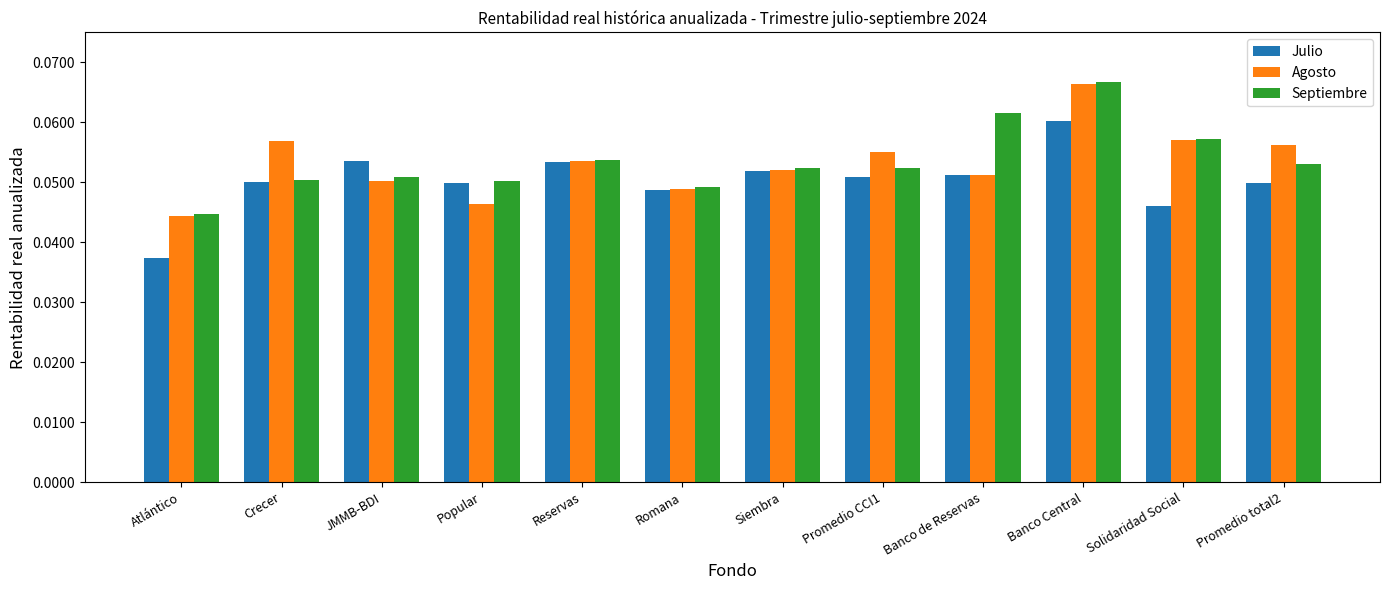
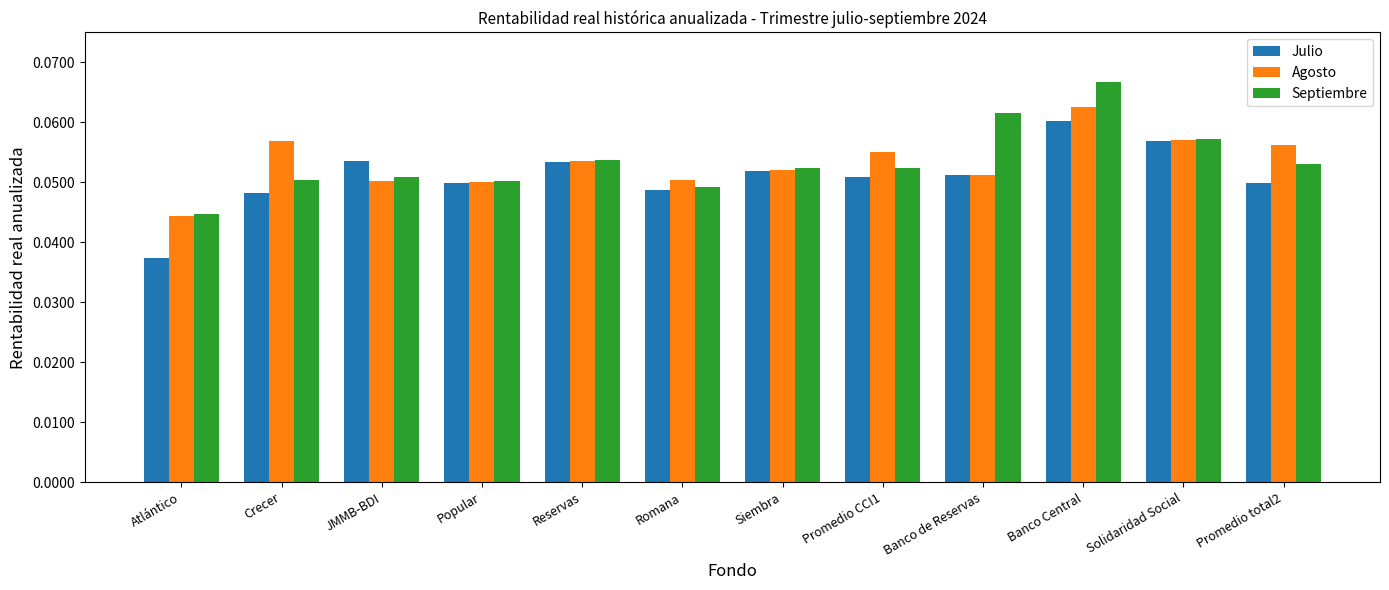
Julio, Crecer: 0.050 -> 0.048
Agosto, Popular: 0.046 -> 0.050
Agosto, Romana: 0.049 -> 0.050
Agosto, Banco Central: 0.066 -> 0.063
Julio, Solidaridad Social: 0.046 -> 0.057
